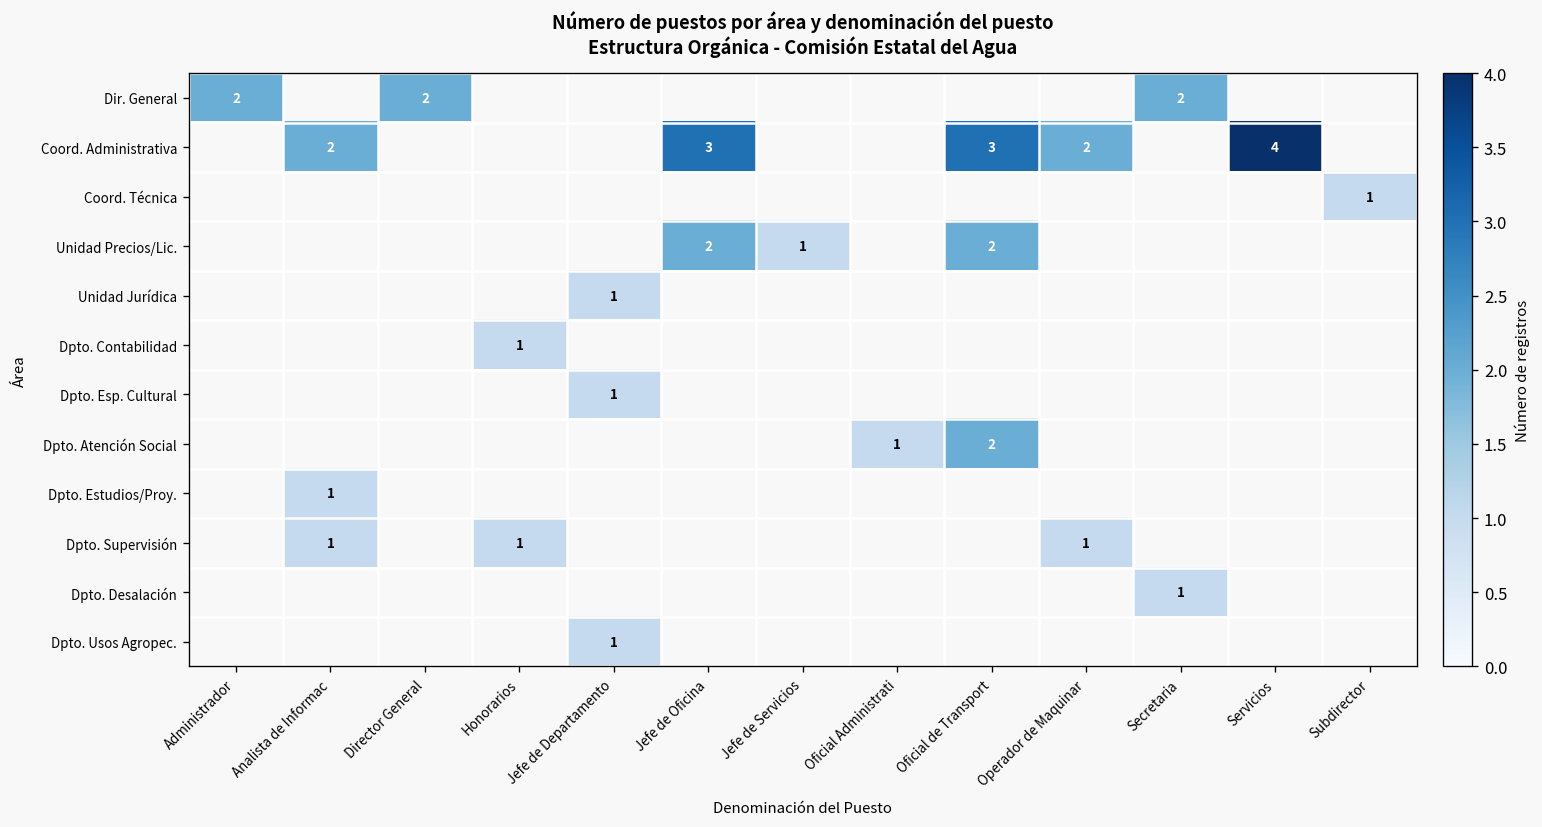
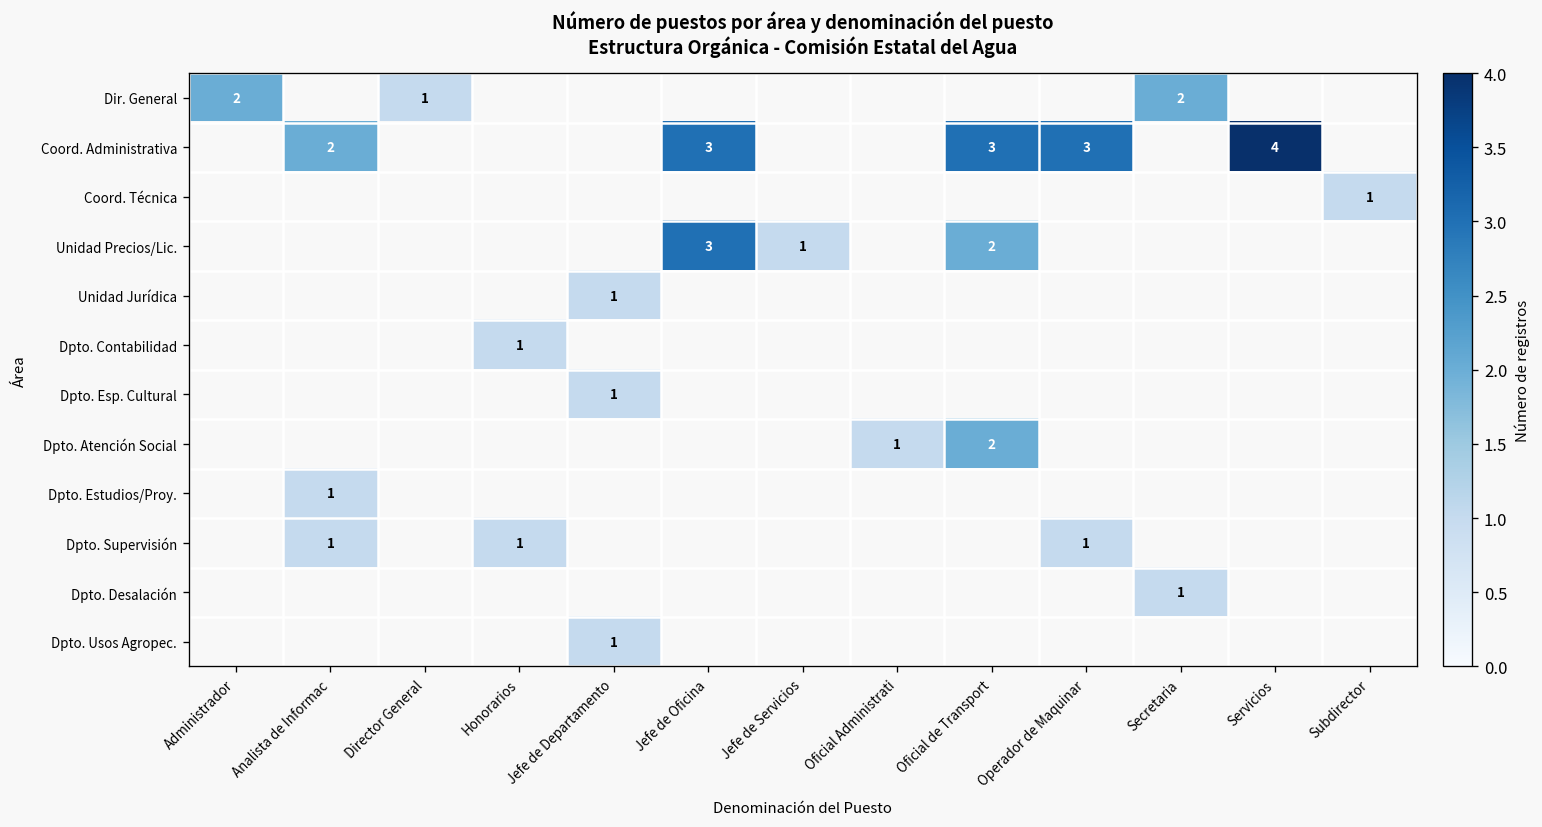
Dir. General, Director General: 2 -> 1
Coord. Administrativa, Operador de Maquinar: 2 -> 3
Unidad Precios/Lic., Jefe de Oficina: 2 -> 3
